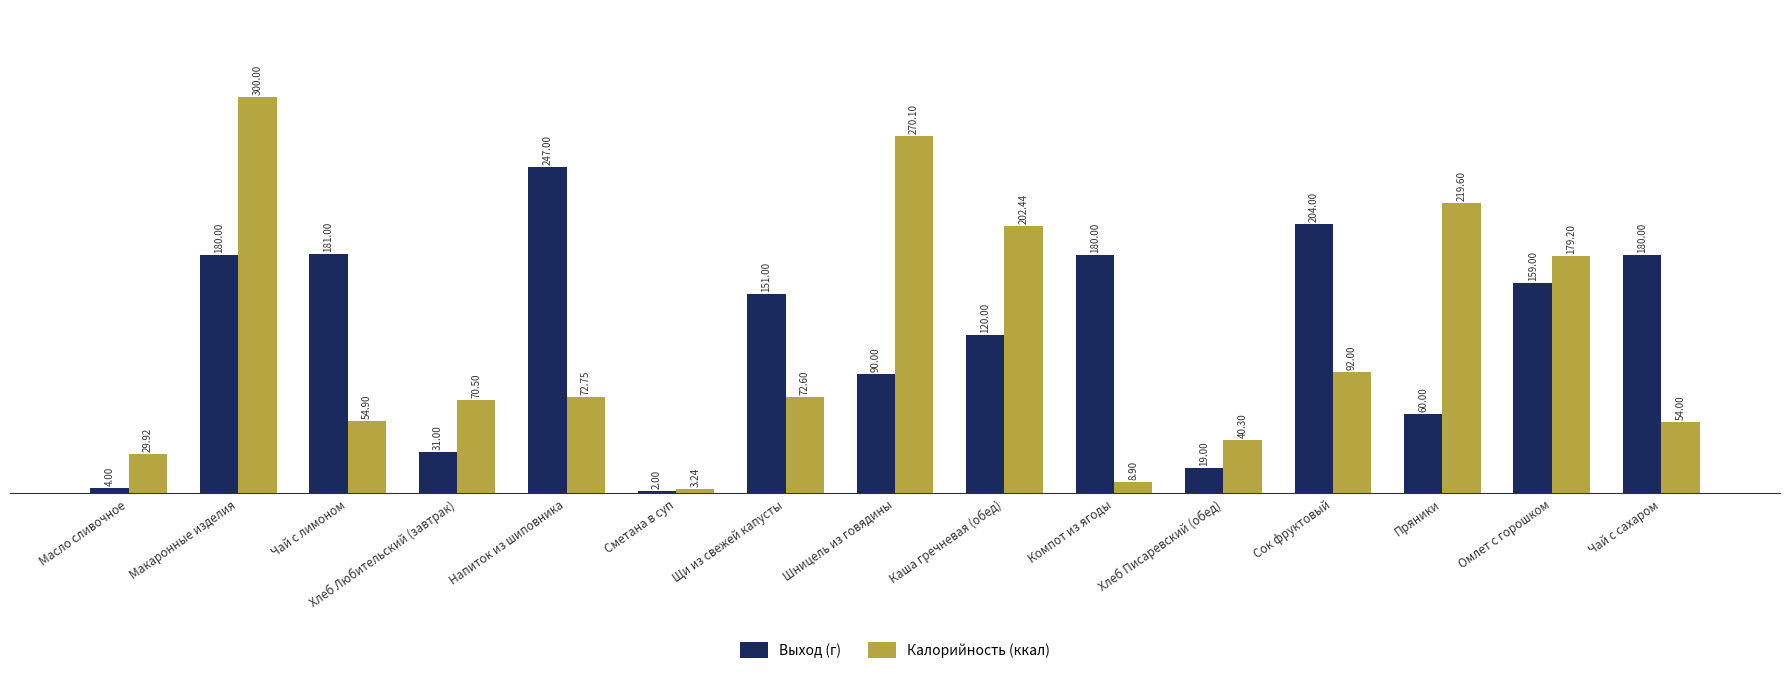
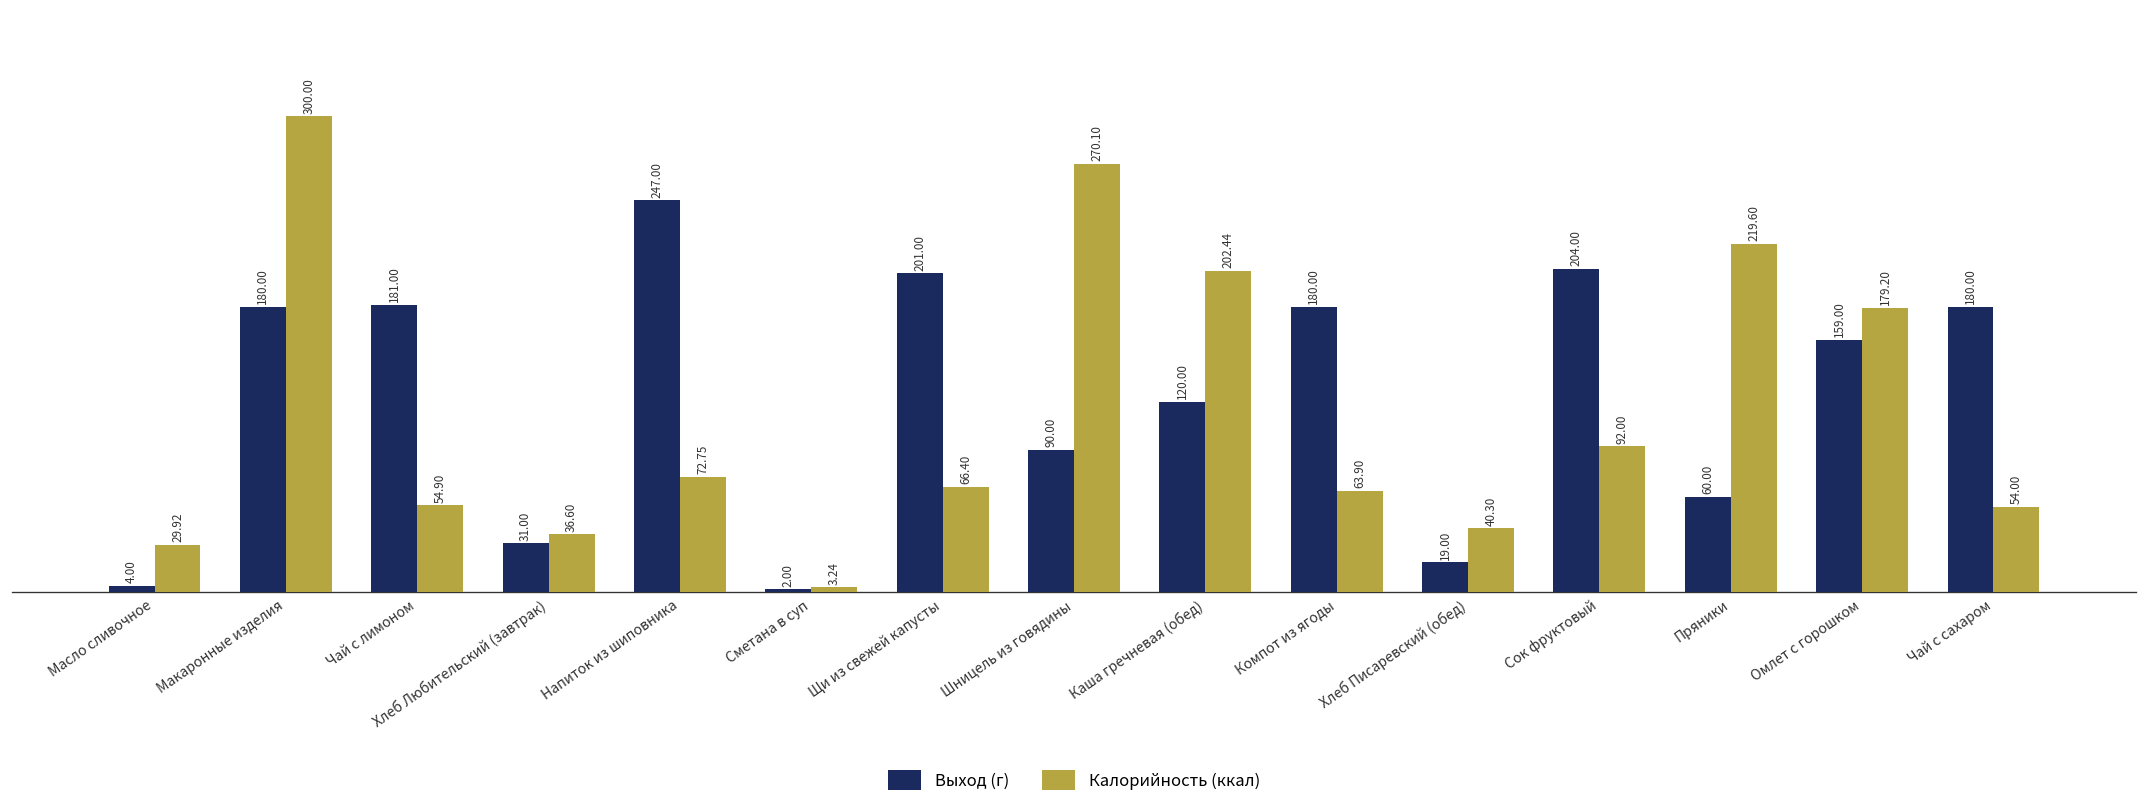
Калорийность (ккал), Хлеб Любительский (завтрак): 70.50 -> 36.60
Выход (г), Щи из свежей капусты: 151.00 -> 201.00
Калорийность (ккал), Щи из свежей капусты: 72.60 -> 66.40
Калорийность (ккал), Компот из ягоды: 8.90 -> 63.90
